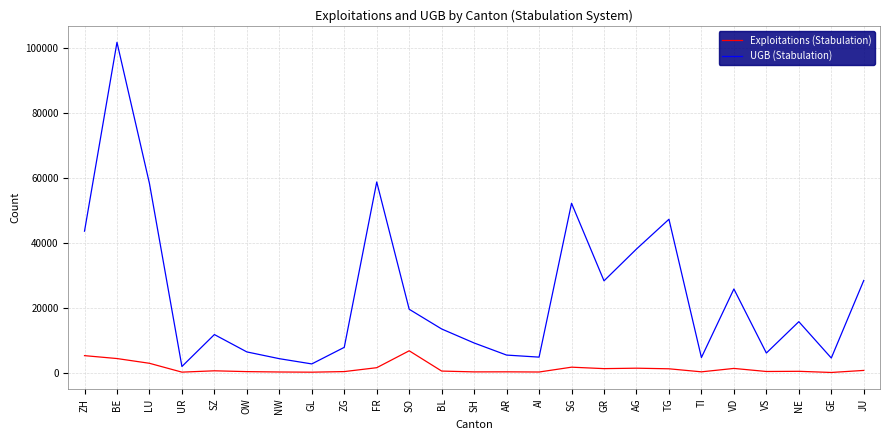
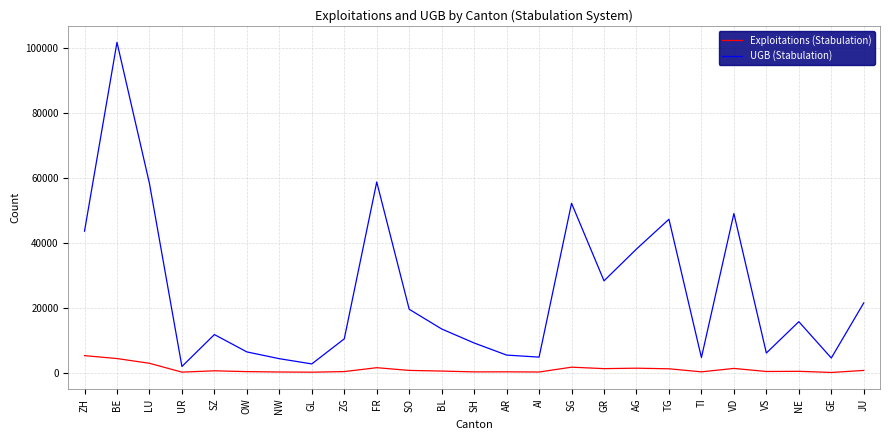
UGB (Stabulation), ZG: 8000 -> 10000
Exploitations (Stabulation), SO: 7000 -> 1000
UGB (Stabulation), VD: 26000 -> 49000
UGB (Stabulation), JU: 28000 -> 21000
